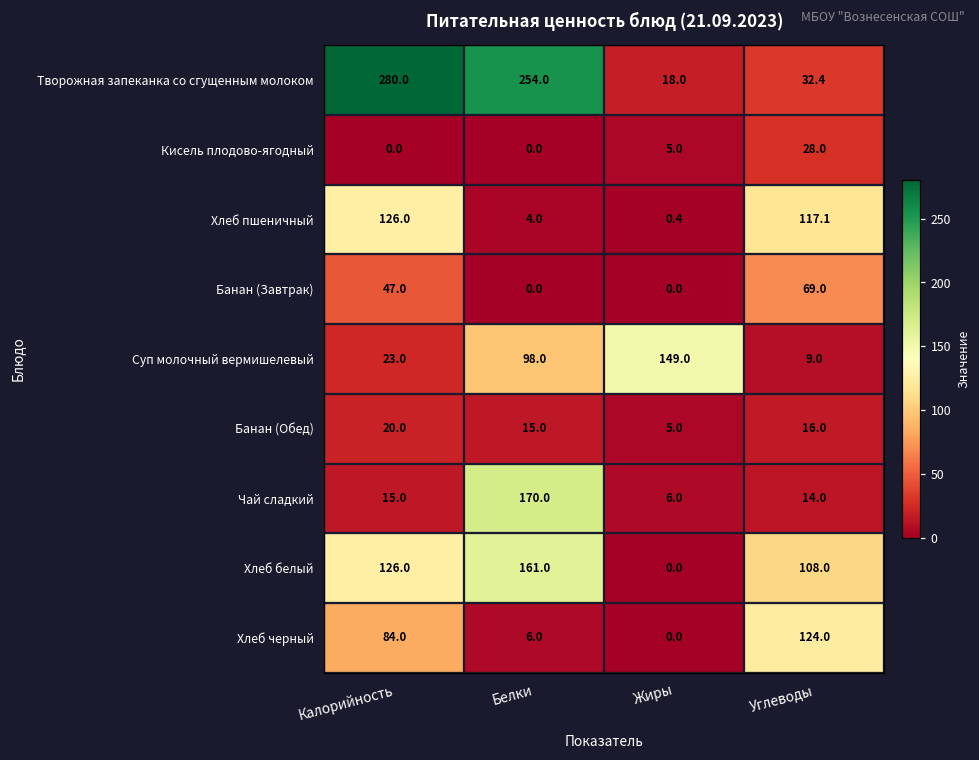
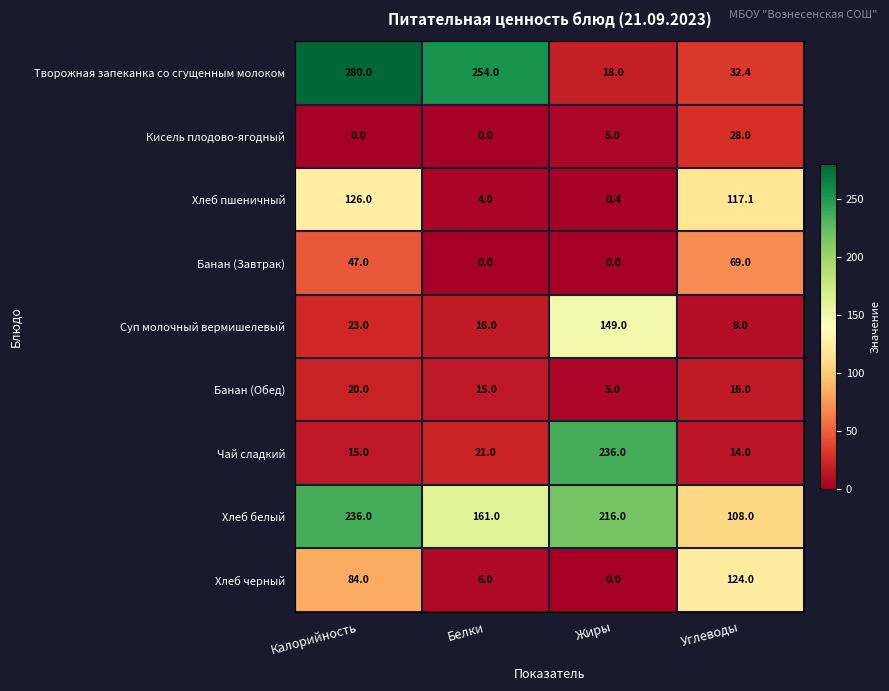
Суп молочный вермишелевый, Белки: 98.0 -> 16.0
Чай сладкий, Белки: 170.0 -> 21.0
Чай сладкий, Жиры: 6.0 -> 236.0
Хлеб белый, Калорийность: 126.0 -> 236.0
Хлеб белый, Жиры: 0.0 -> 216.0
